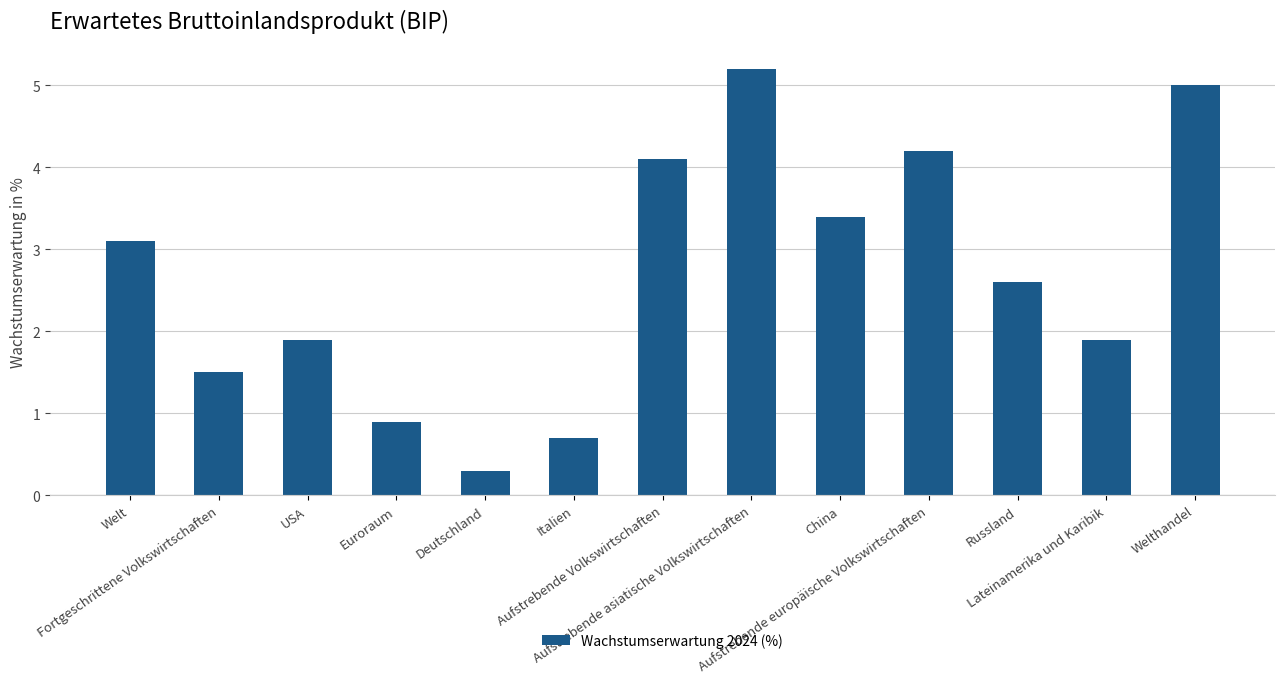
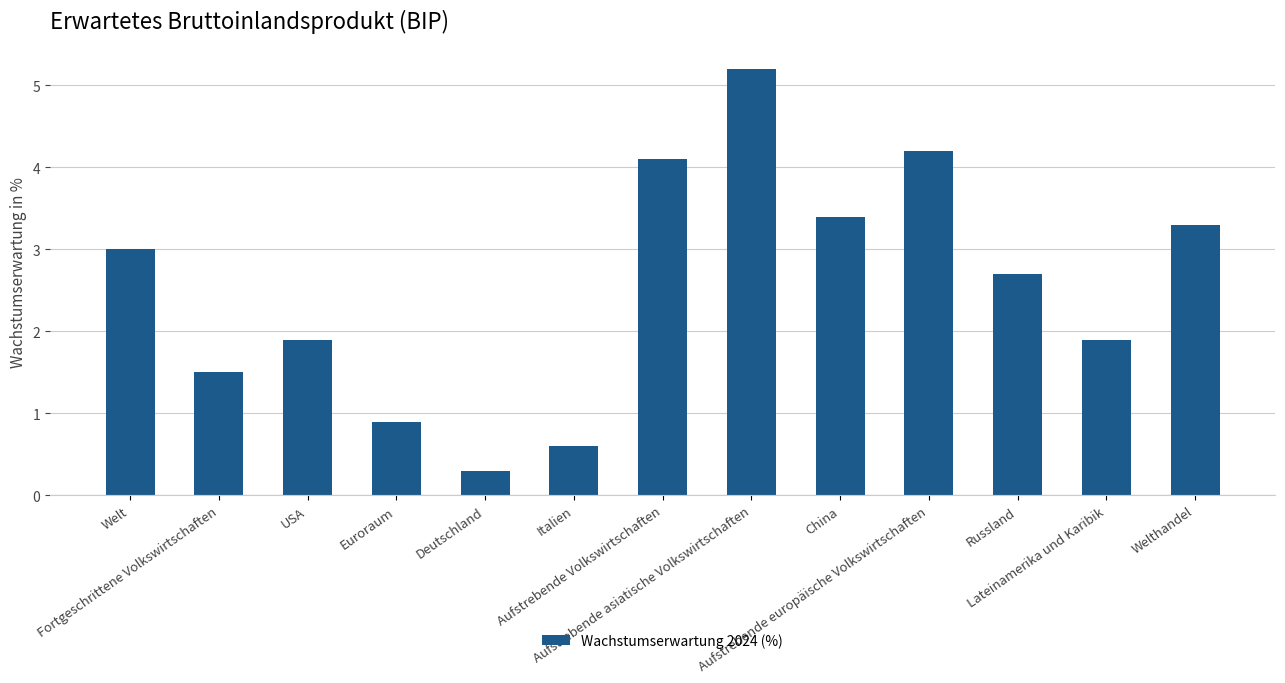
Welt: 3.1 -> 3.0
Italien: 0.7 -> 0.6
Russland: 2.6 -> 2.7
Welthandel: 5.0 -> 3.3
